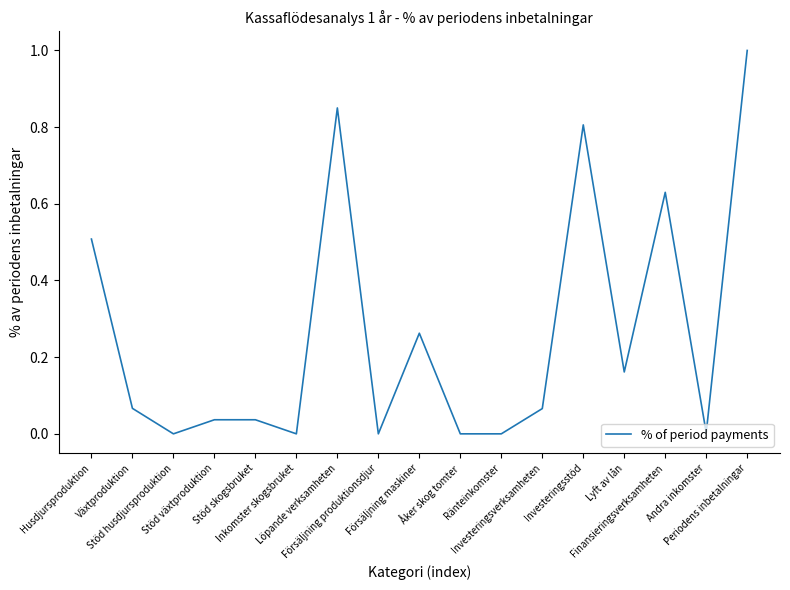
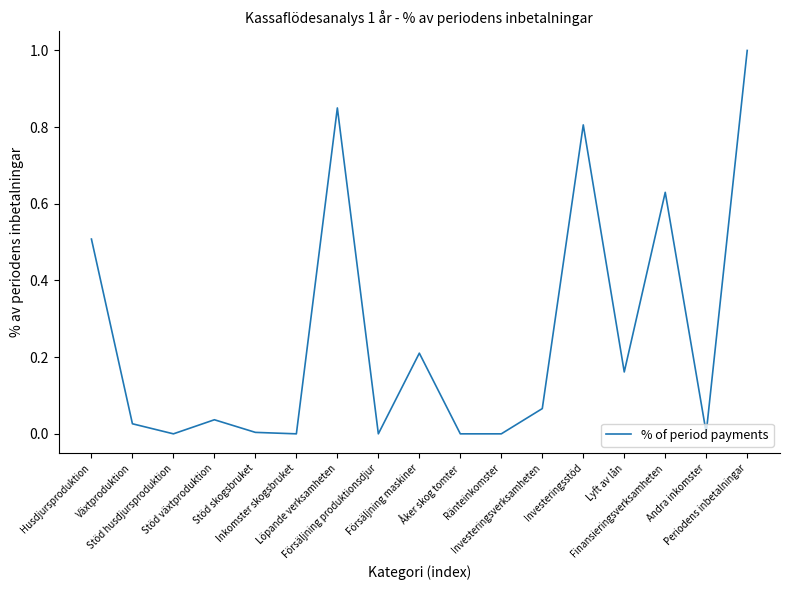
Växtproduktion: 0.07 -> 0.03
Stöd skogsbruket: 0.04 -> 0.00
Försäljning maskiner: 0.26 -> 0.21
